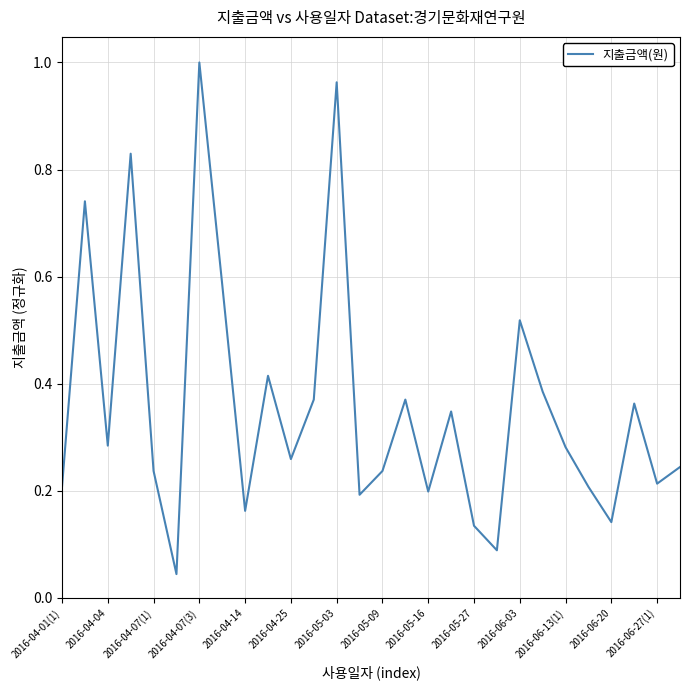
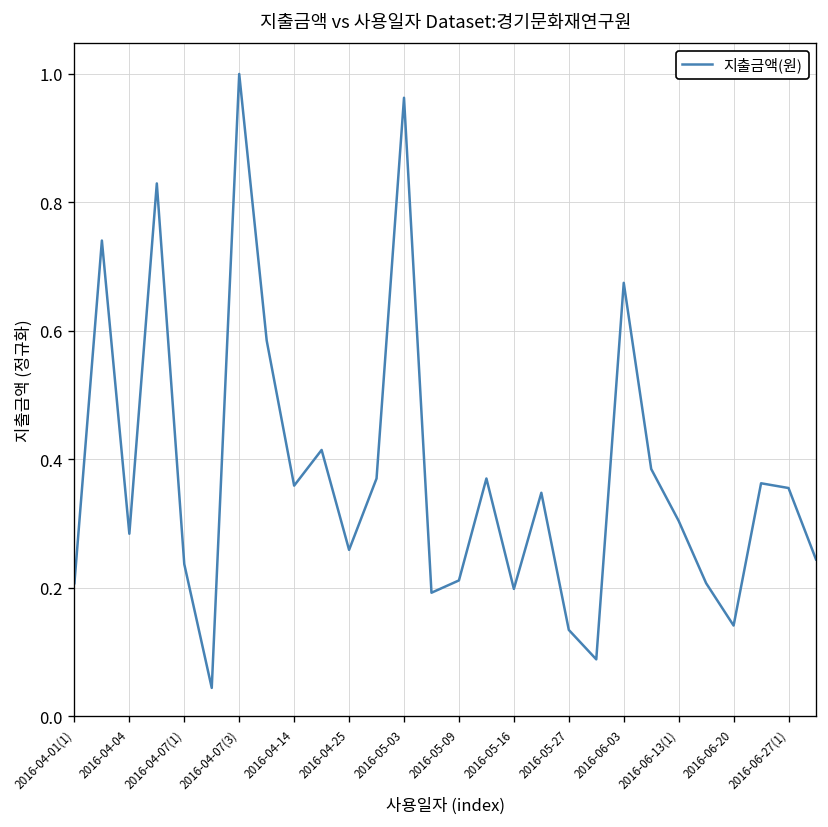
2016-04-14: 0.16 -> 0.36
2016-05-09: 0.24 -> 0.21
2016-06-03: 0.52 -> 0.67
2016-06-13(1): 0.28 -> 0.30
2016-06-27(1): 0.21 -> 0.36
